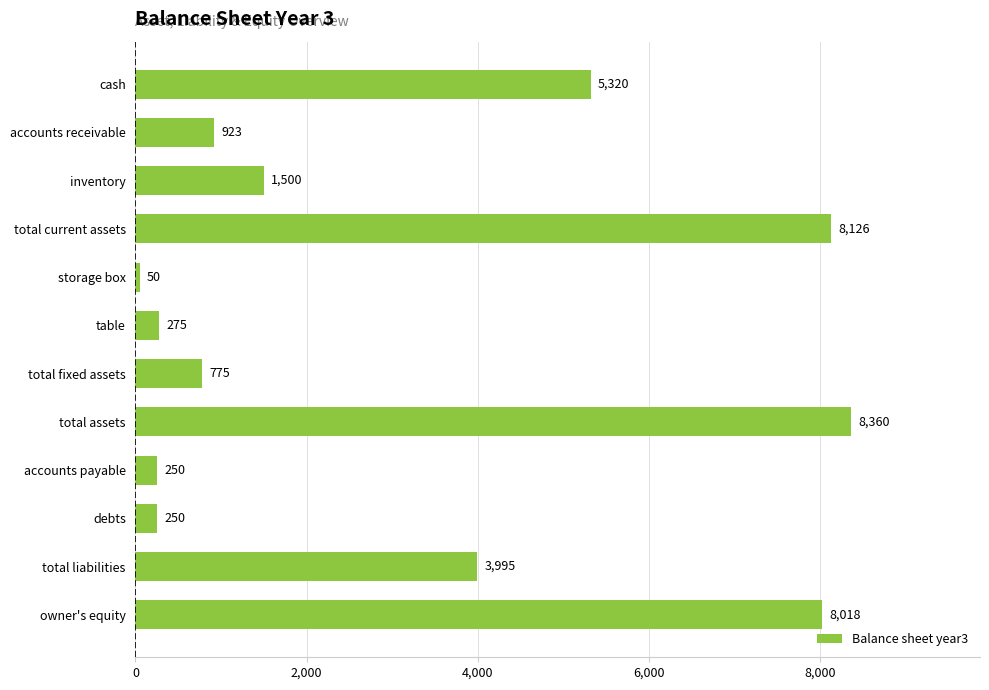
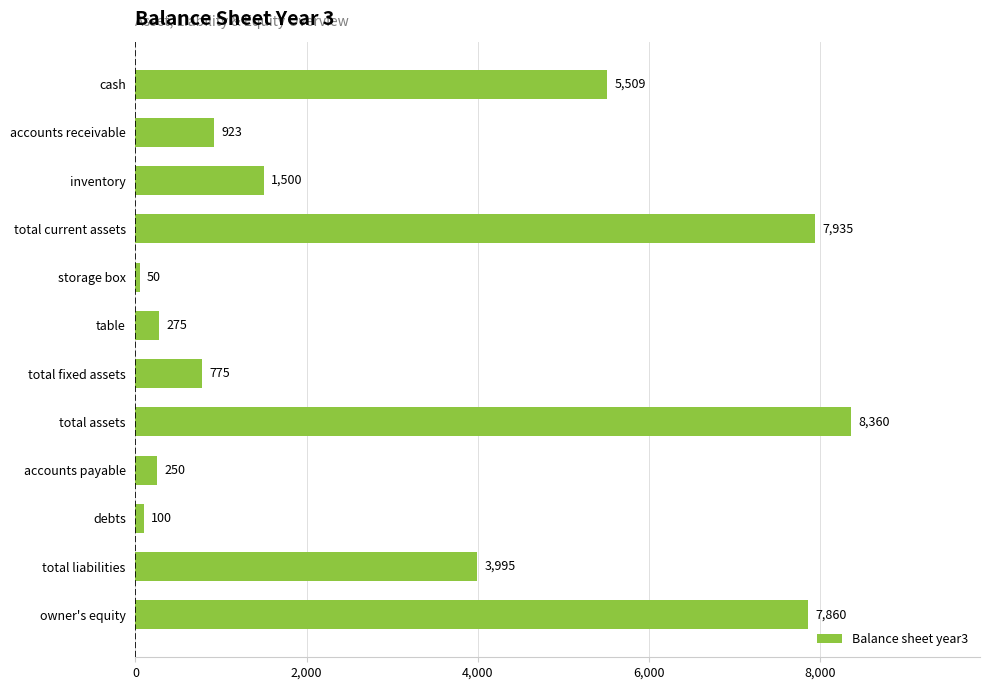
cash: 5,320 -> 5,509
total current assets: 8,126 -> 7,935
debts: 250 -> 100
owner's equity: 8,018 -> 7,860
